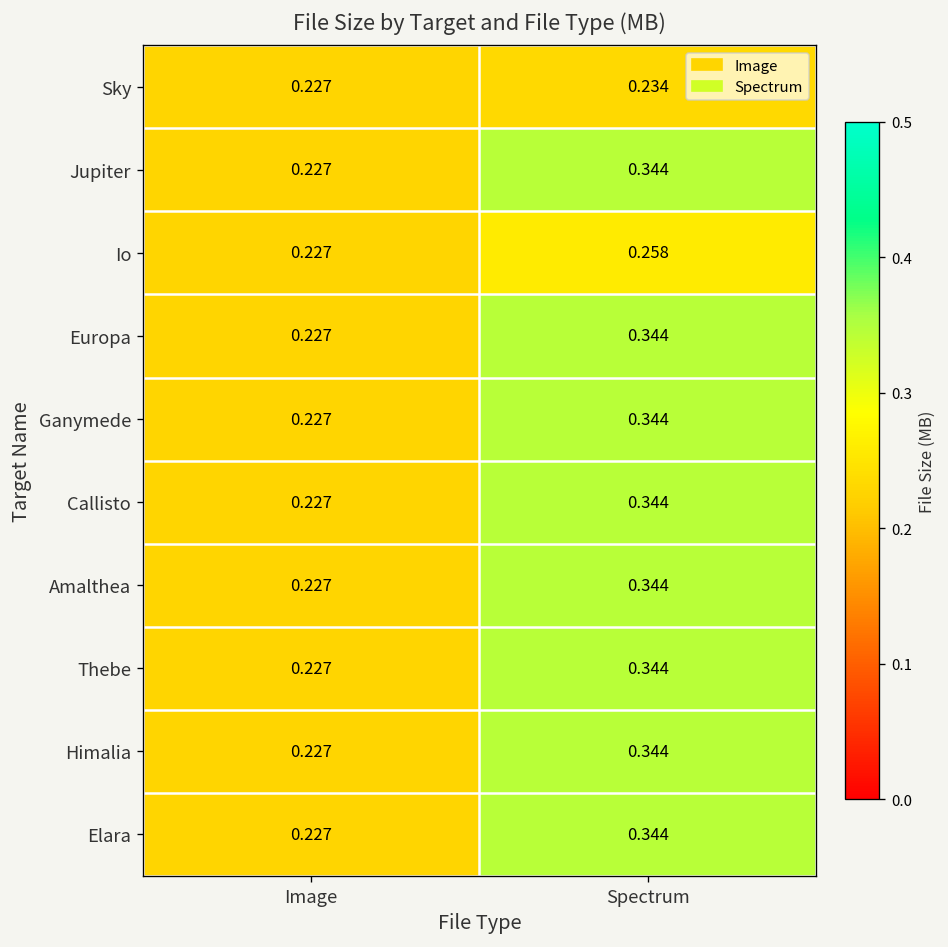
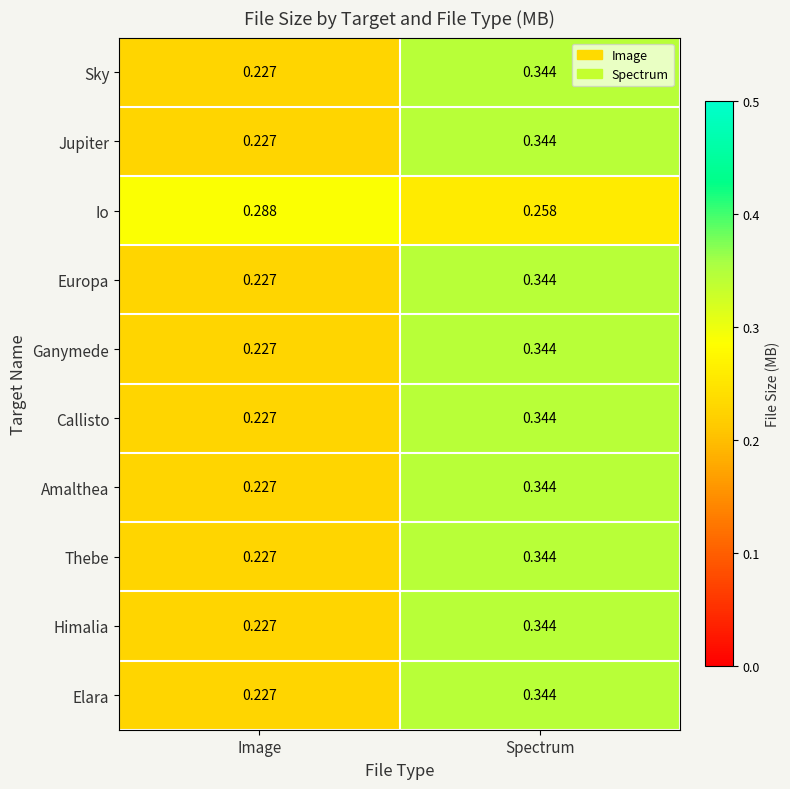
Sky, Spectrum: 0.234 -> 0.344
Io, Image: 0.227 -> 0.288
